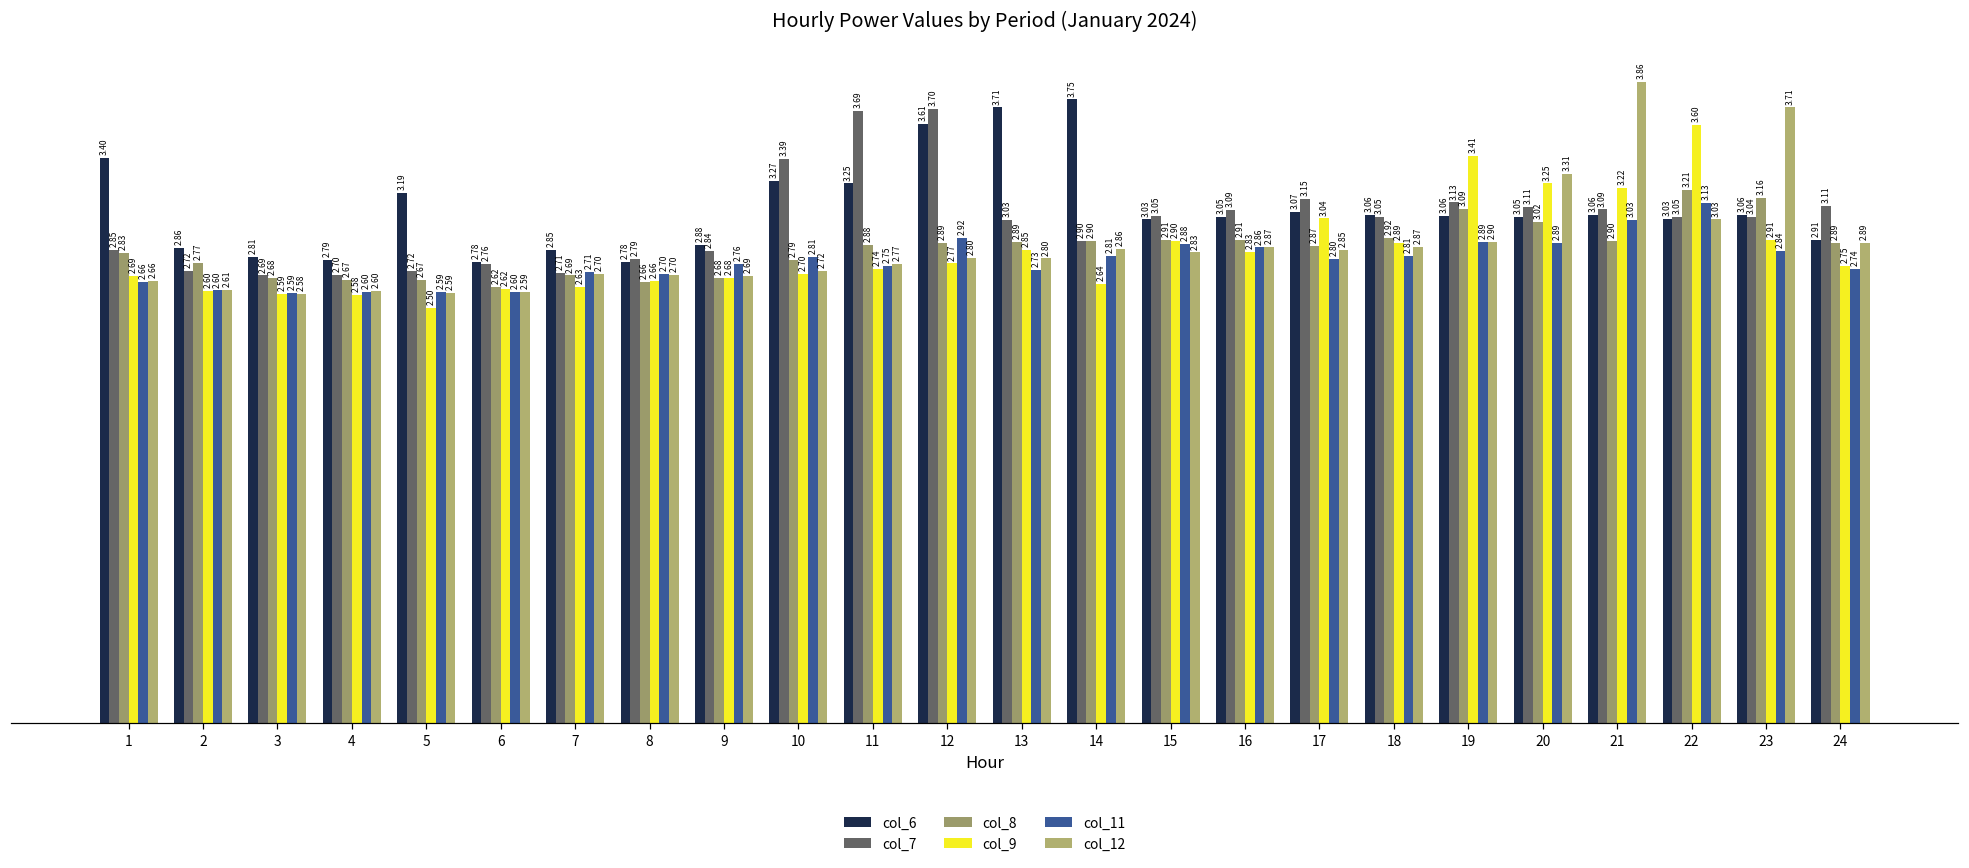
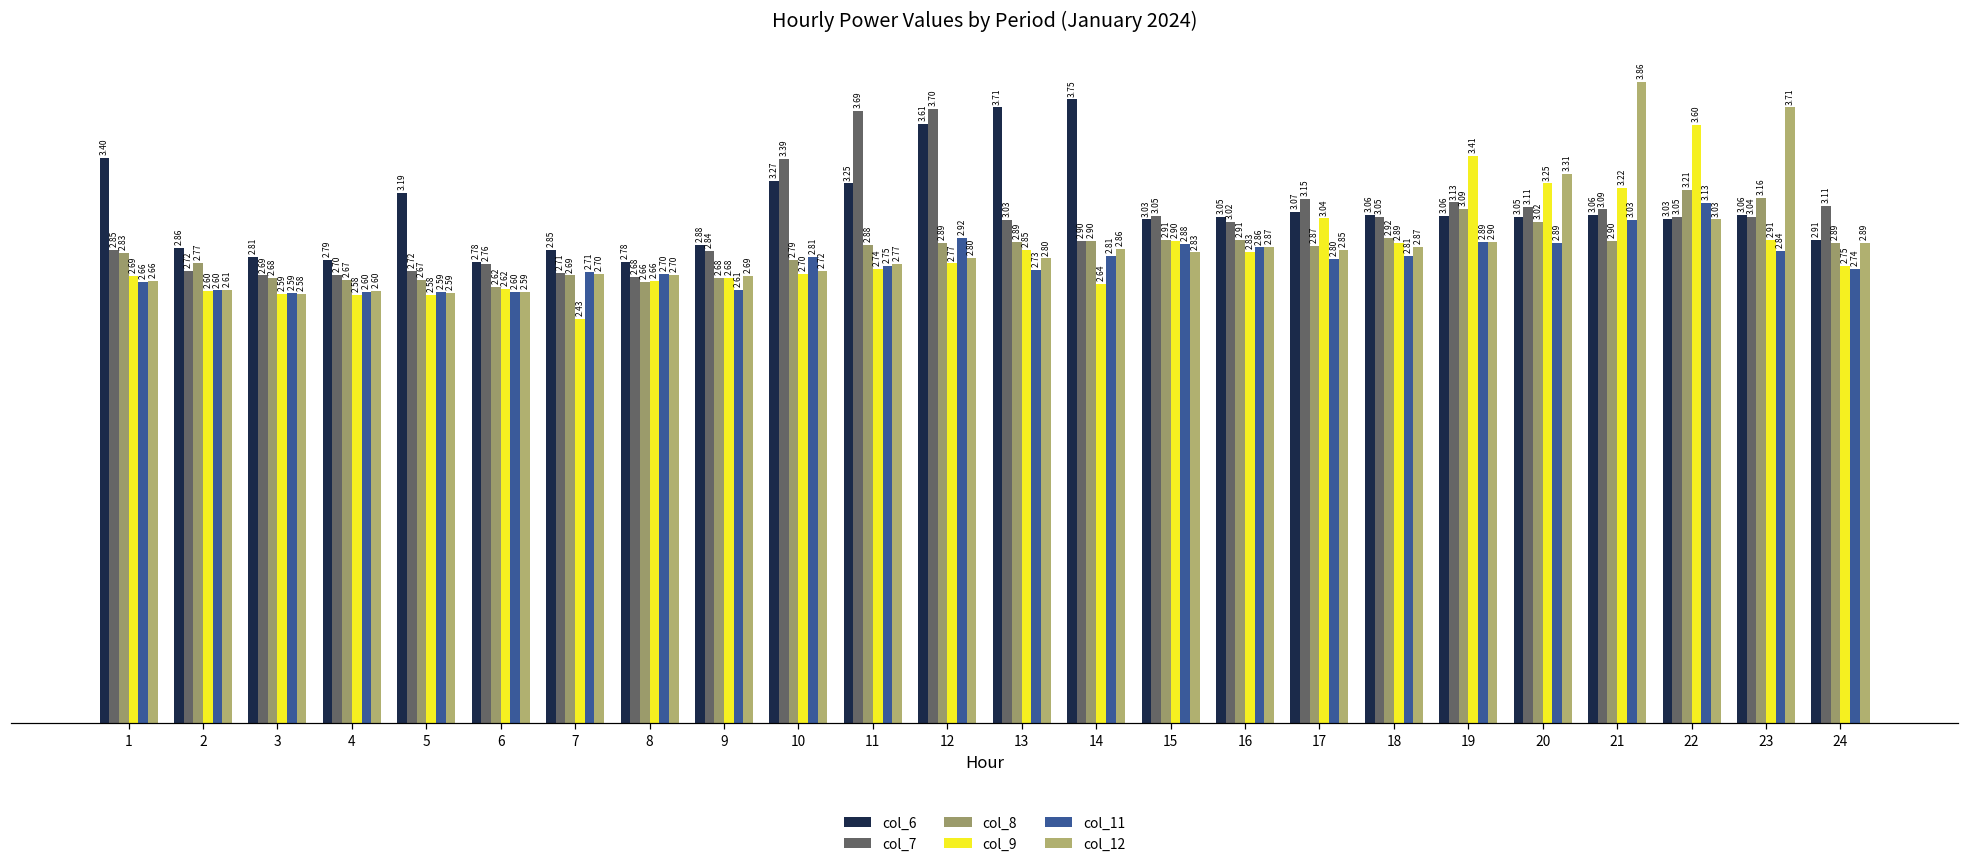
col_9, 5: 2.50 -> 2.58
col_9, 7: 2.63 -> 2.43
col_7, 8: 2.79 -> 2.68
col_11, 9: 2.76 -> 2.61
col_7, 16: 3.09 -> 3.02
